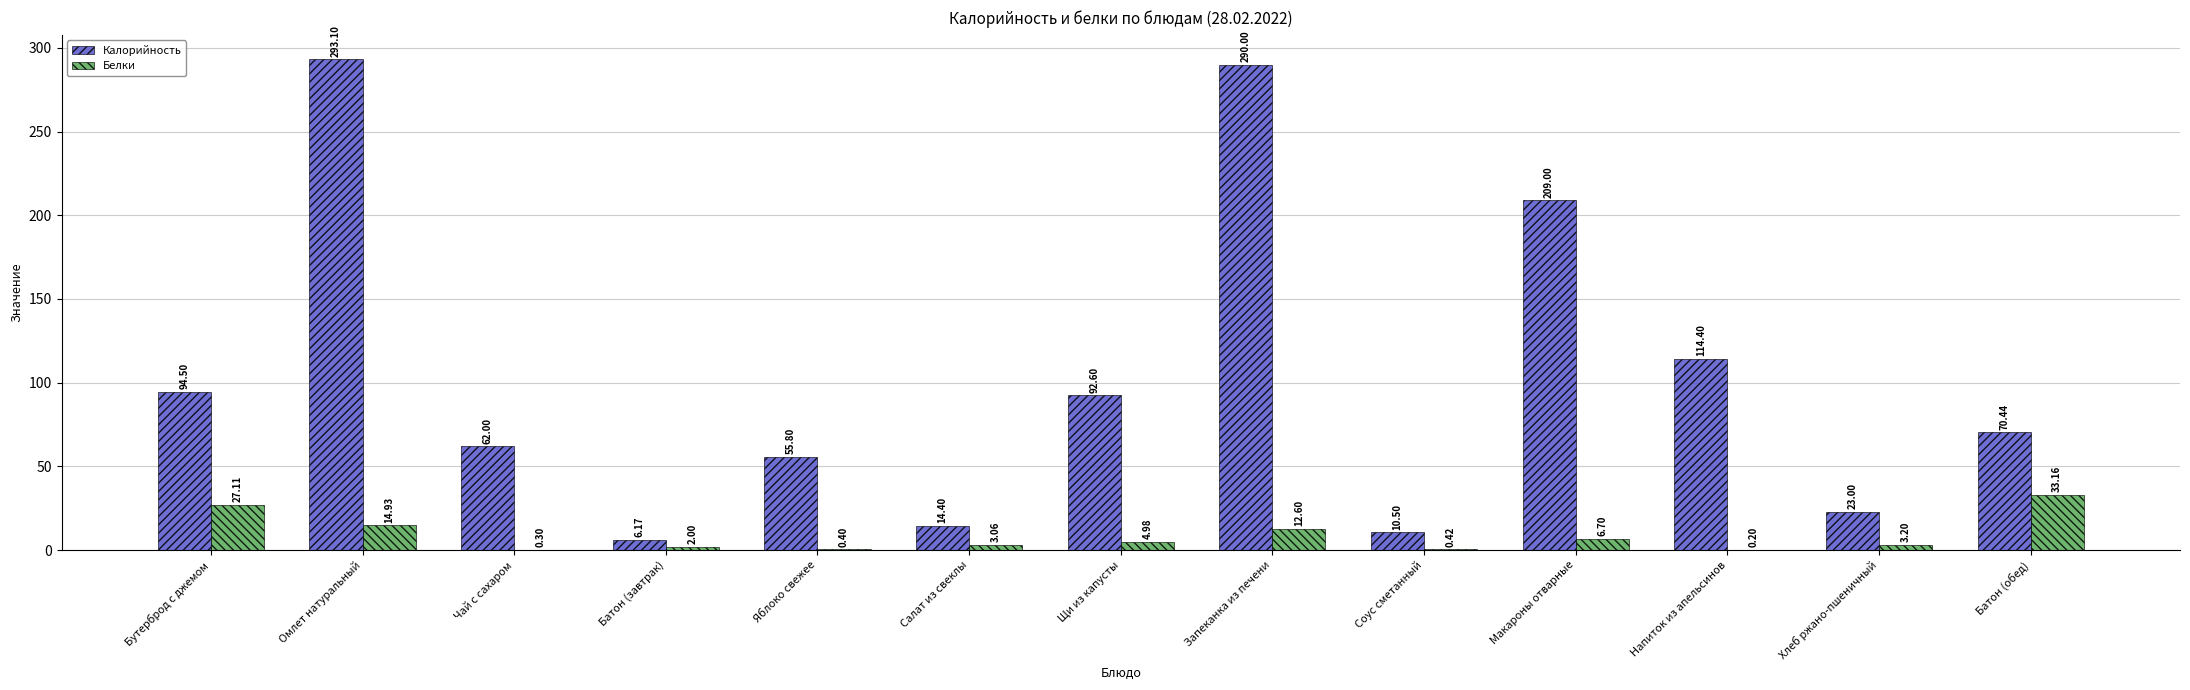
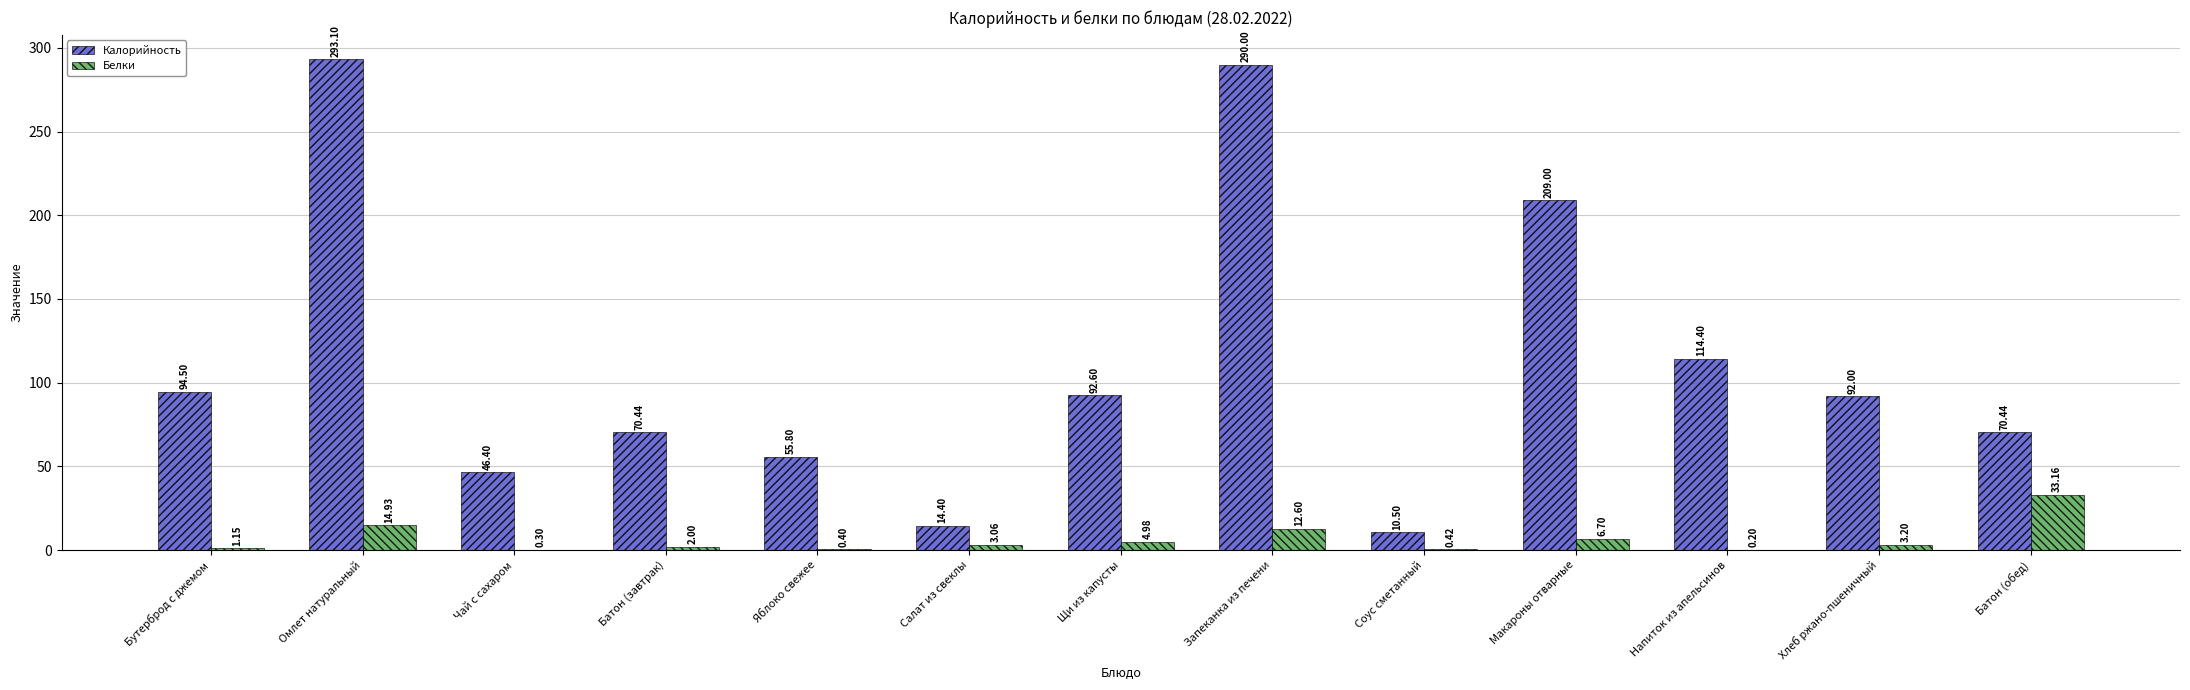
Белки, Бутерброд с джемом: 27.11 -> 1.15
Калорийность, Чай с сахаром: 62.00 -> 46.40
Калорийность, Батон (завтрак): 6.17 -> 70.44
Калорийность, Хлеб ржано-пшеничный: 23.00 -> 92.00
